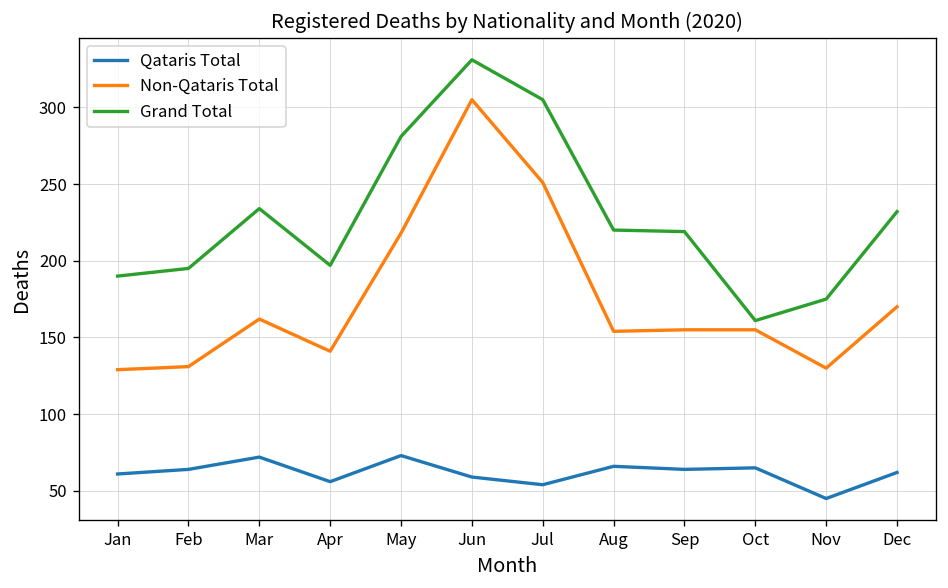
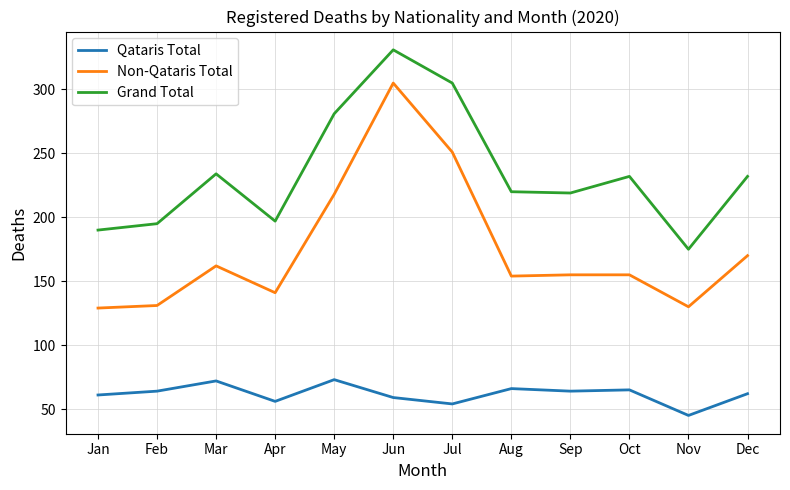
Grand Total, Oct: 161 -> 232
